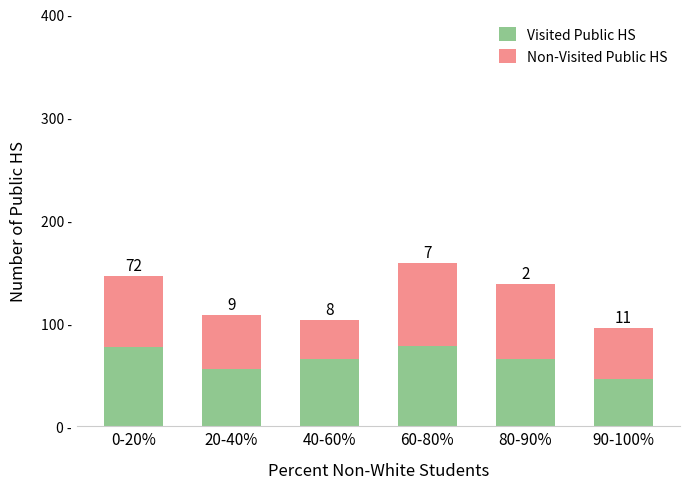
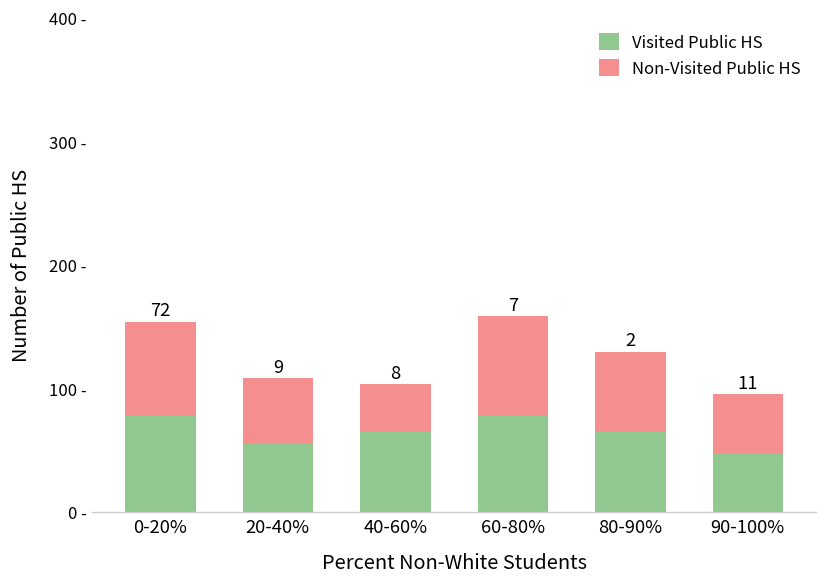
Non-Visited Public HS, 0-20%: 68 - -> 77 -
Non-Visited Public HS, 80-90%: 73 - -> 64 -
